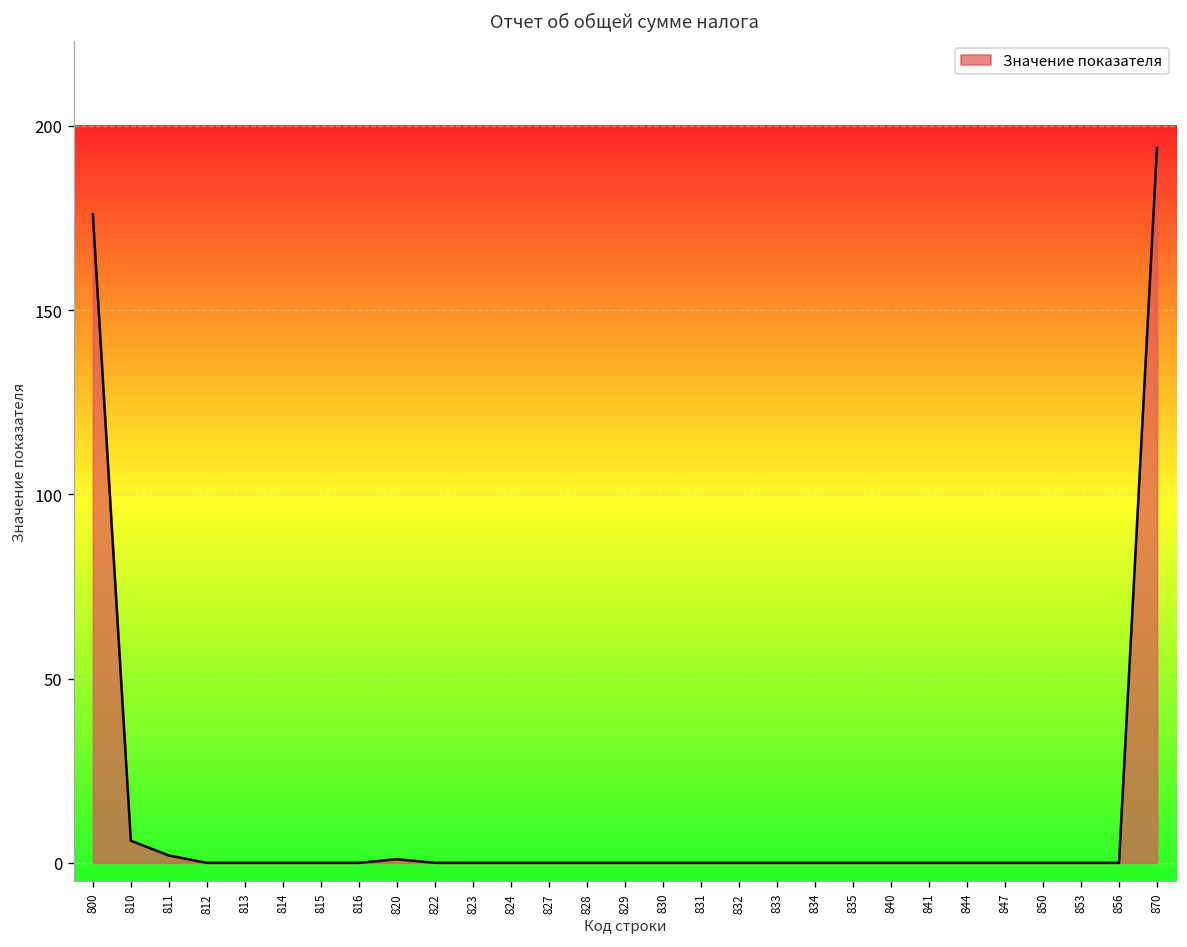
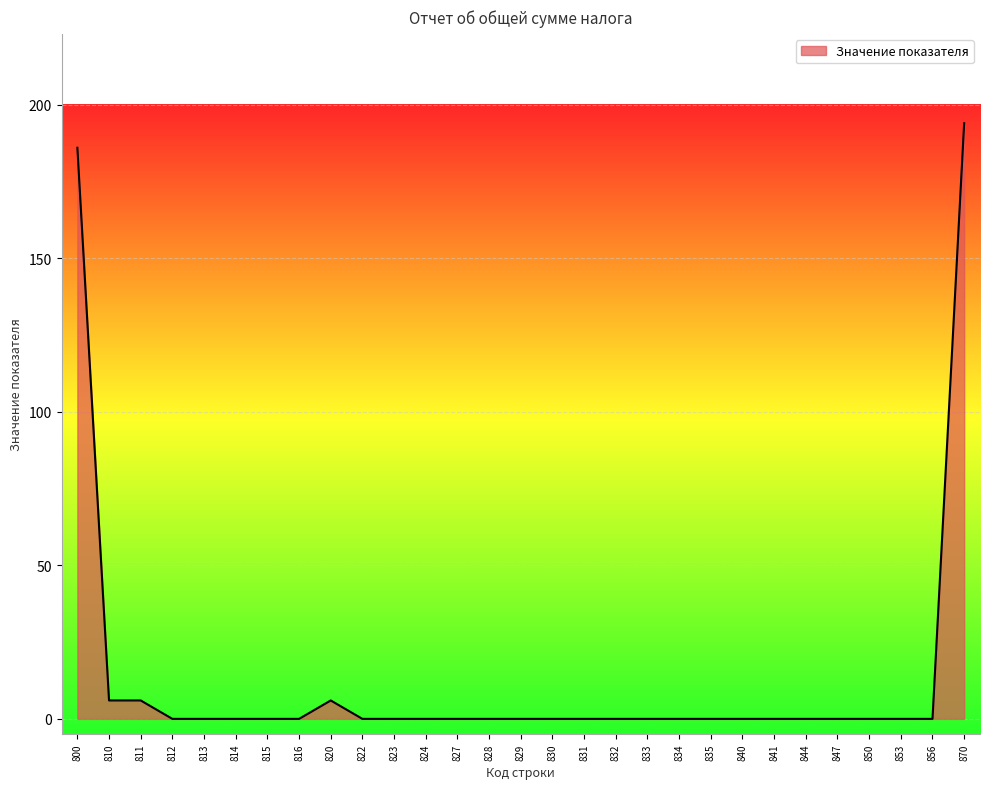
800: 176 -> 186
811: 2 -> 6
820: 1 -> 6
